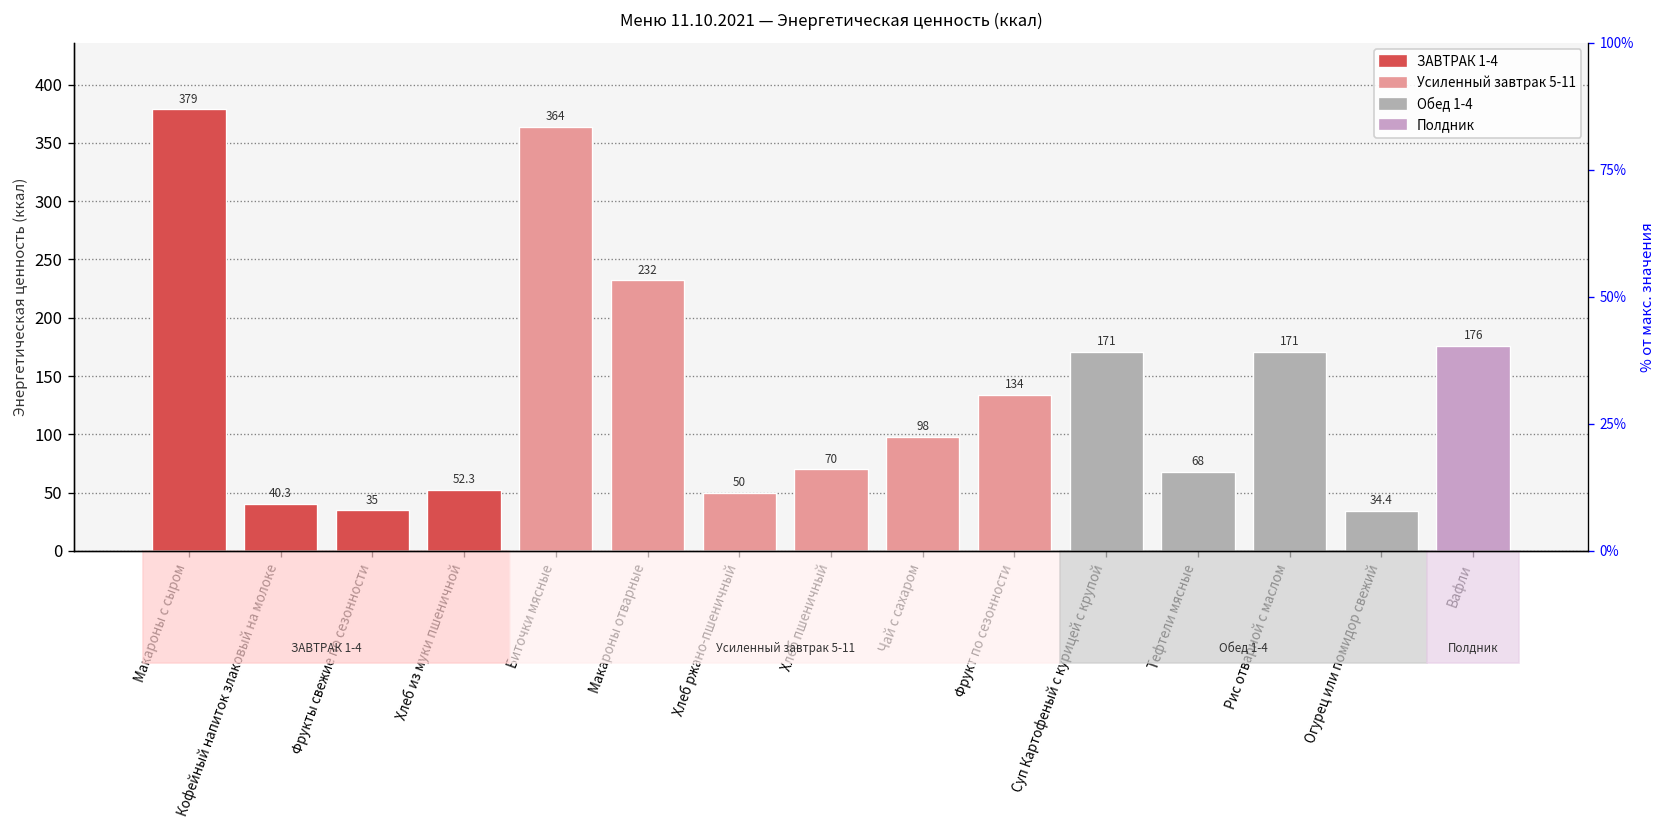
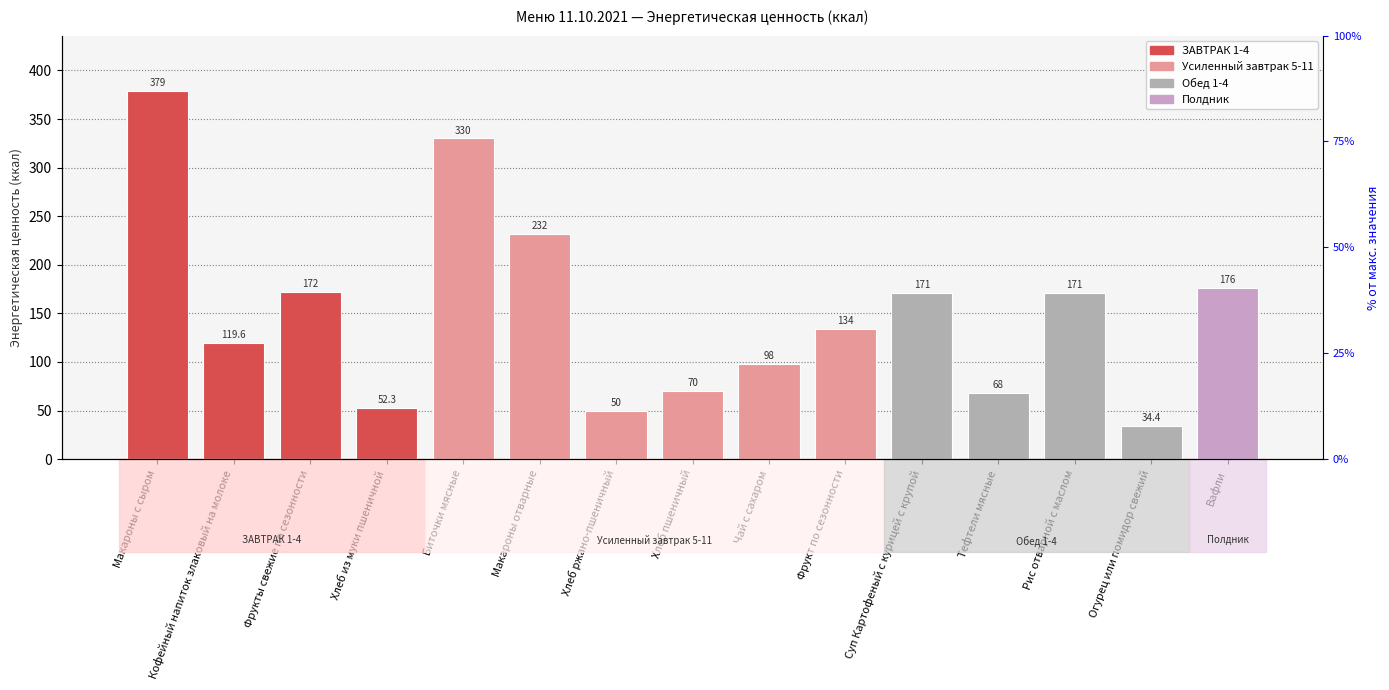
Кофейный напиток злаковый на молоке: 40.3 -> 119.6
Фрукты свежие по сезонности: 35 -> 172
Биточки мясные: 364 -> 330
